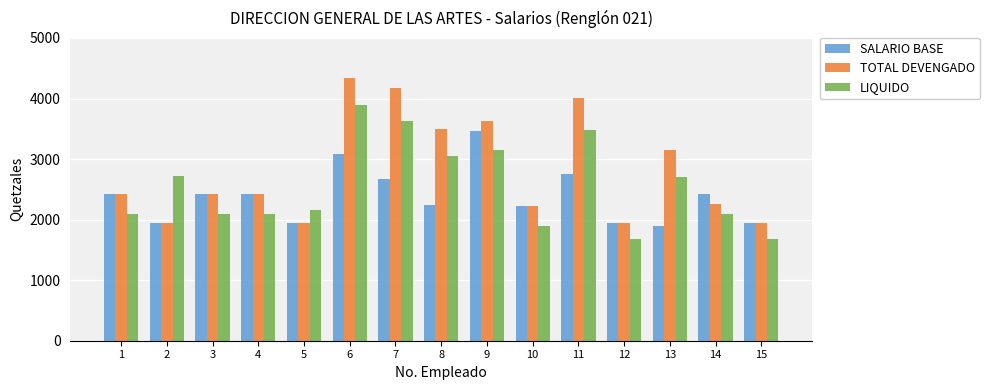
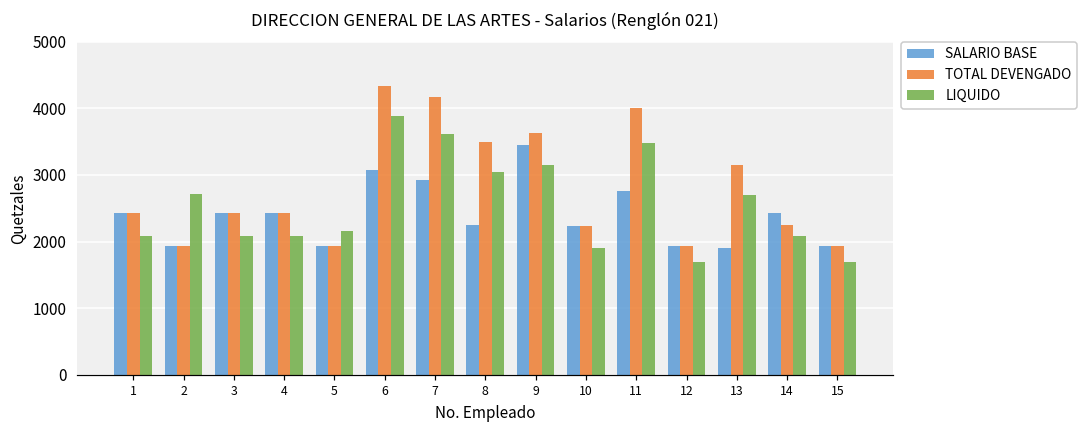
SALARIO BASE, 7: 2700 -> 2900
